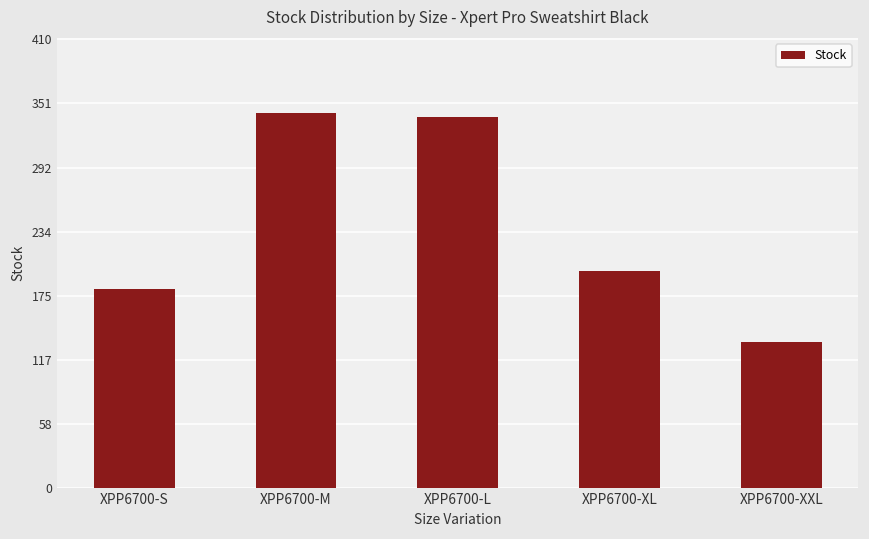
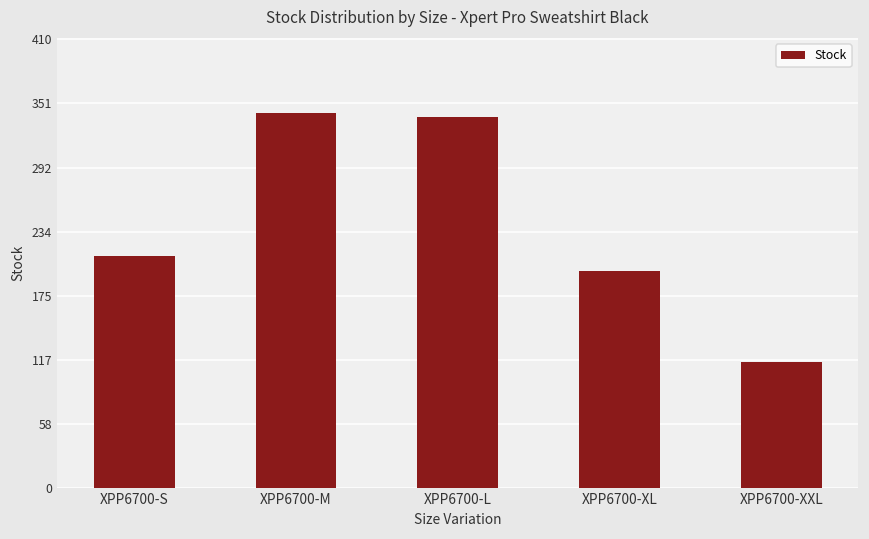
XPP6700-S: 180 -> 210
XPP6700-XXL: 130 -> 120
